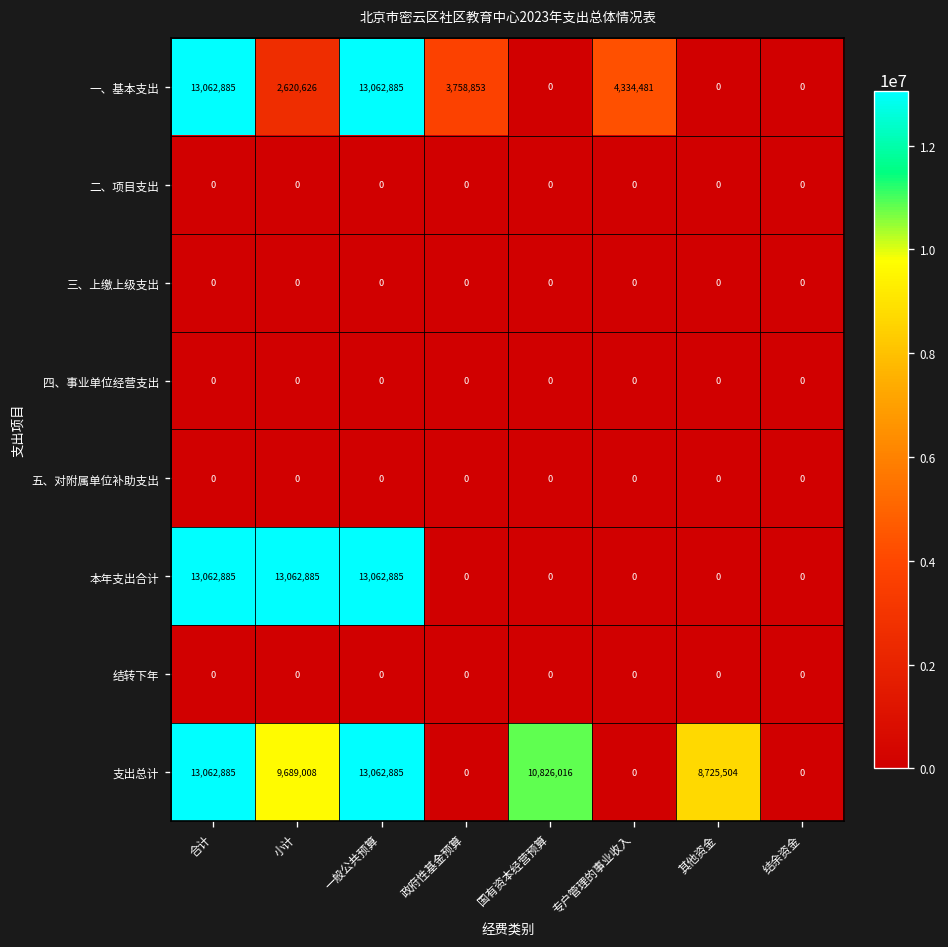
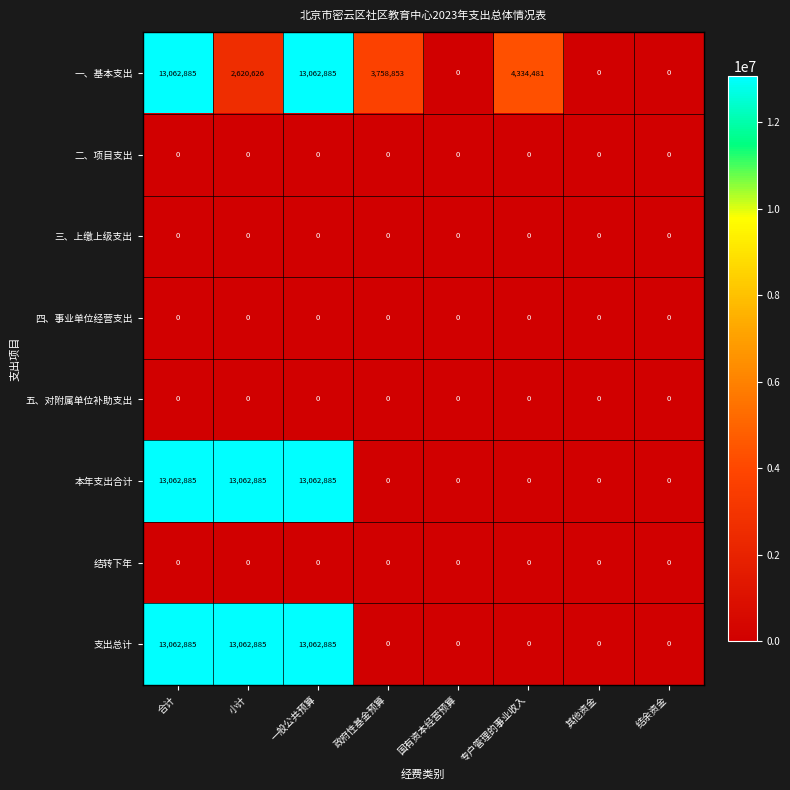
支出总计, 小计: 9,689,008 -> 13,062,885
支出总计, 国有资本经营预算: 10,826,016 -> 0
支出总计, 其他资金: 8,725,504 -> 0
